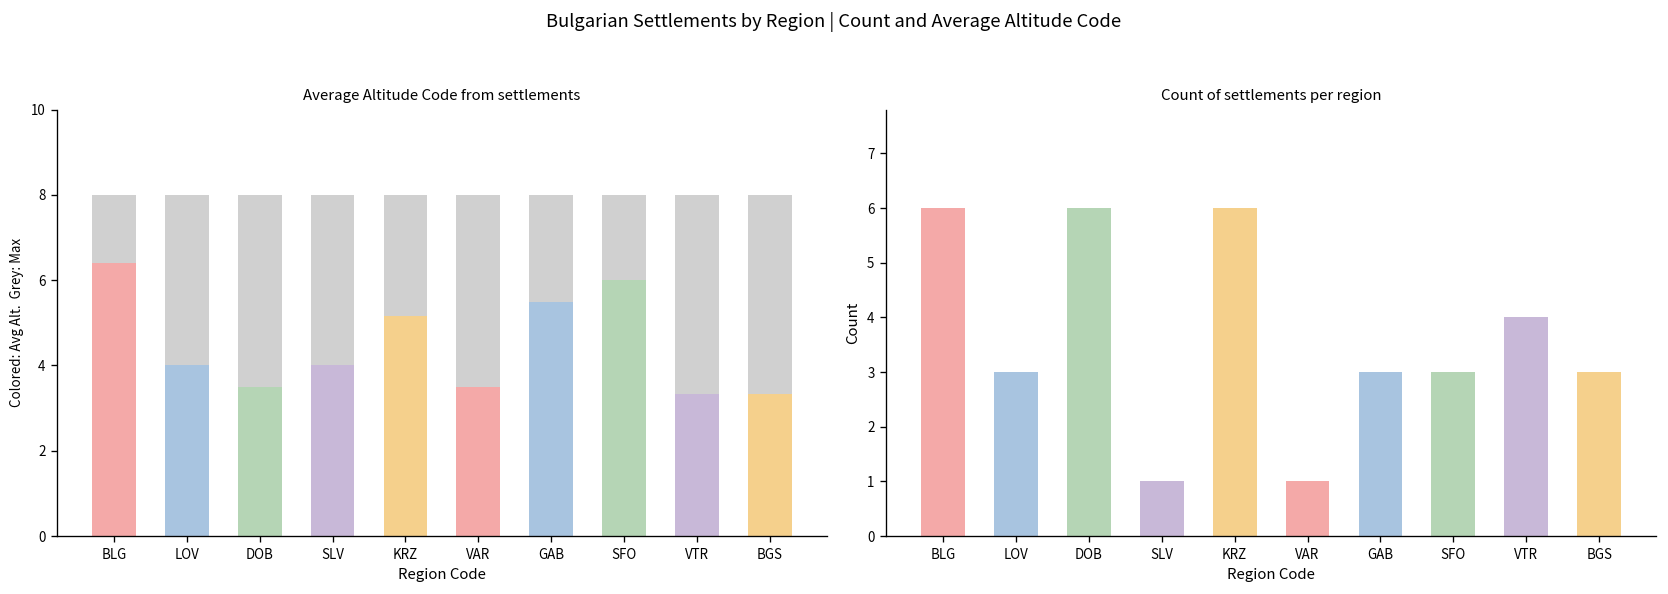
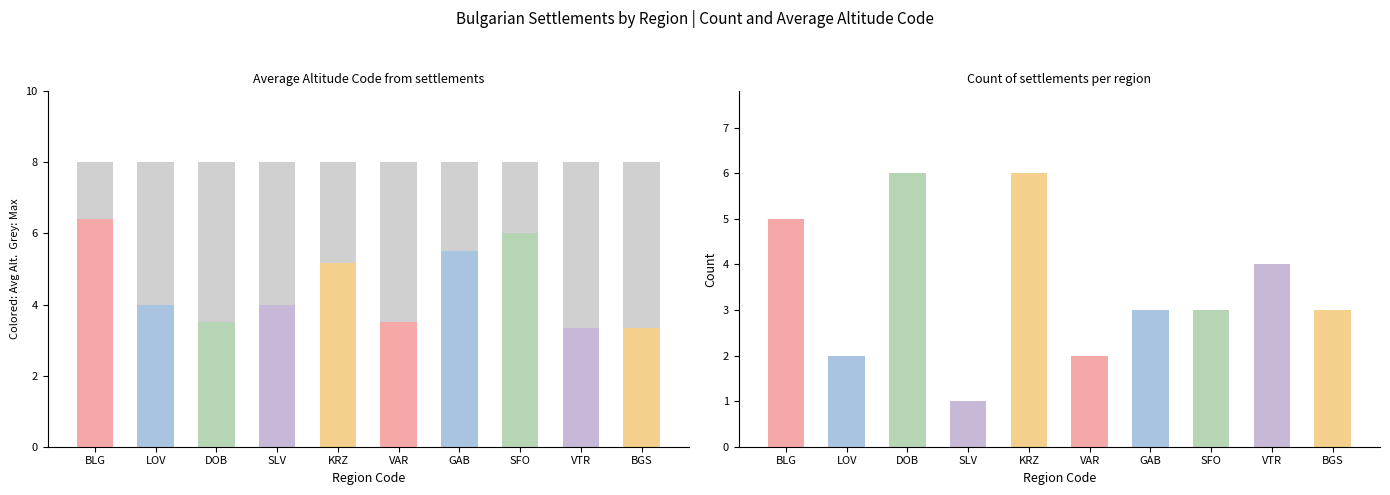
Count of settlements per region, BLG: 6 -> 5
Count of settlements per region, LOV: 3 -> 2
Count of settlements per region, VAR: 1 -> 2
